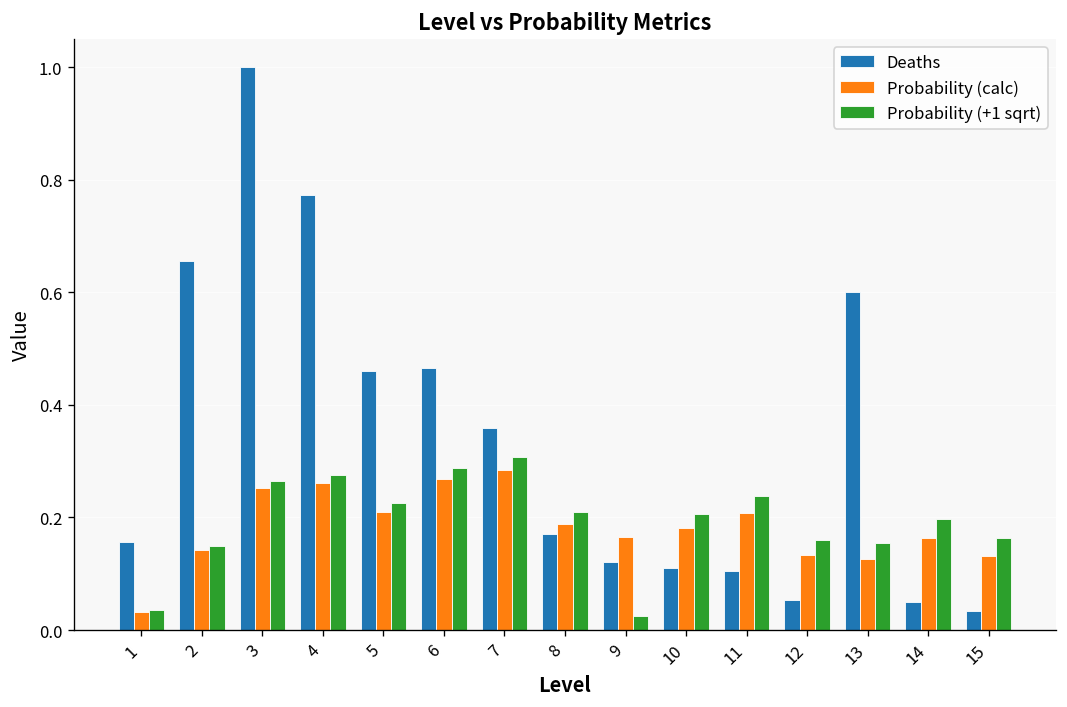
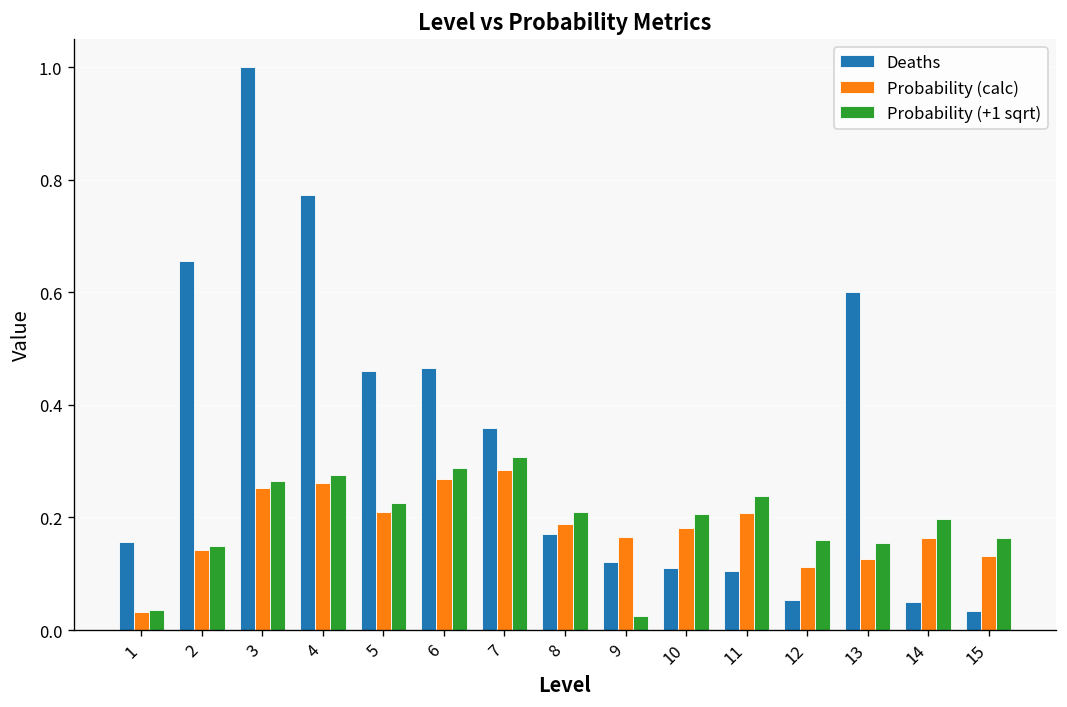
Probability (calc), 12: 0.13 -> 0.11
